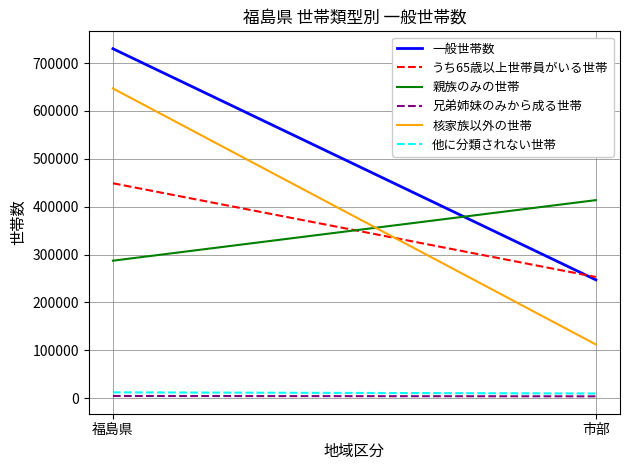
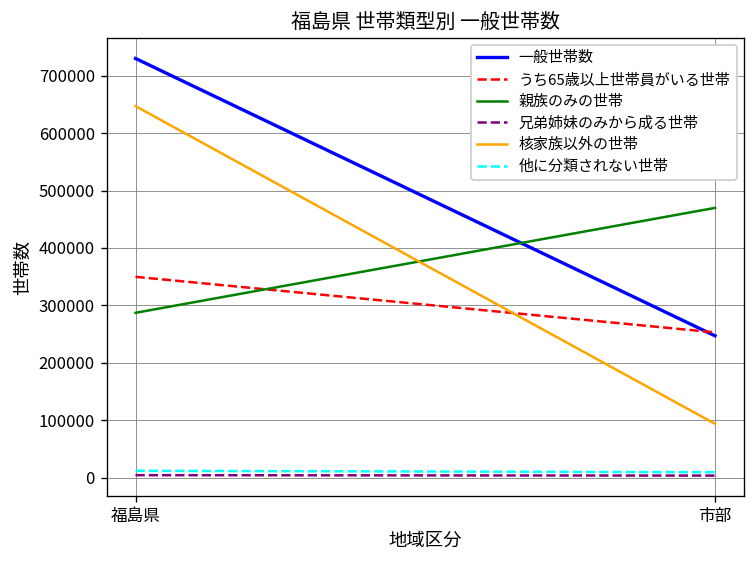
うち65歳以上世帯員がいる世帯, 福島県: 450000 -> 350000
親族のみの世帯, 市部: 410000 -> 470000
核家族以外の世帯, 市部: 110000 -> 90000
